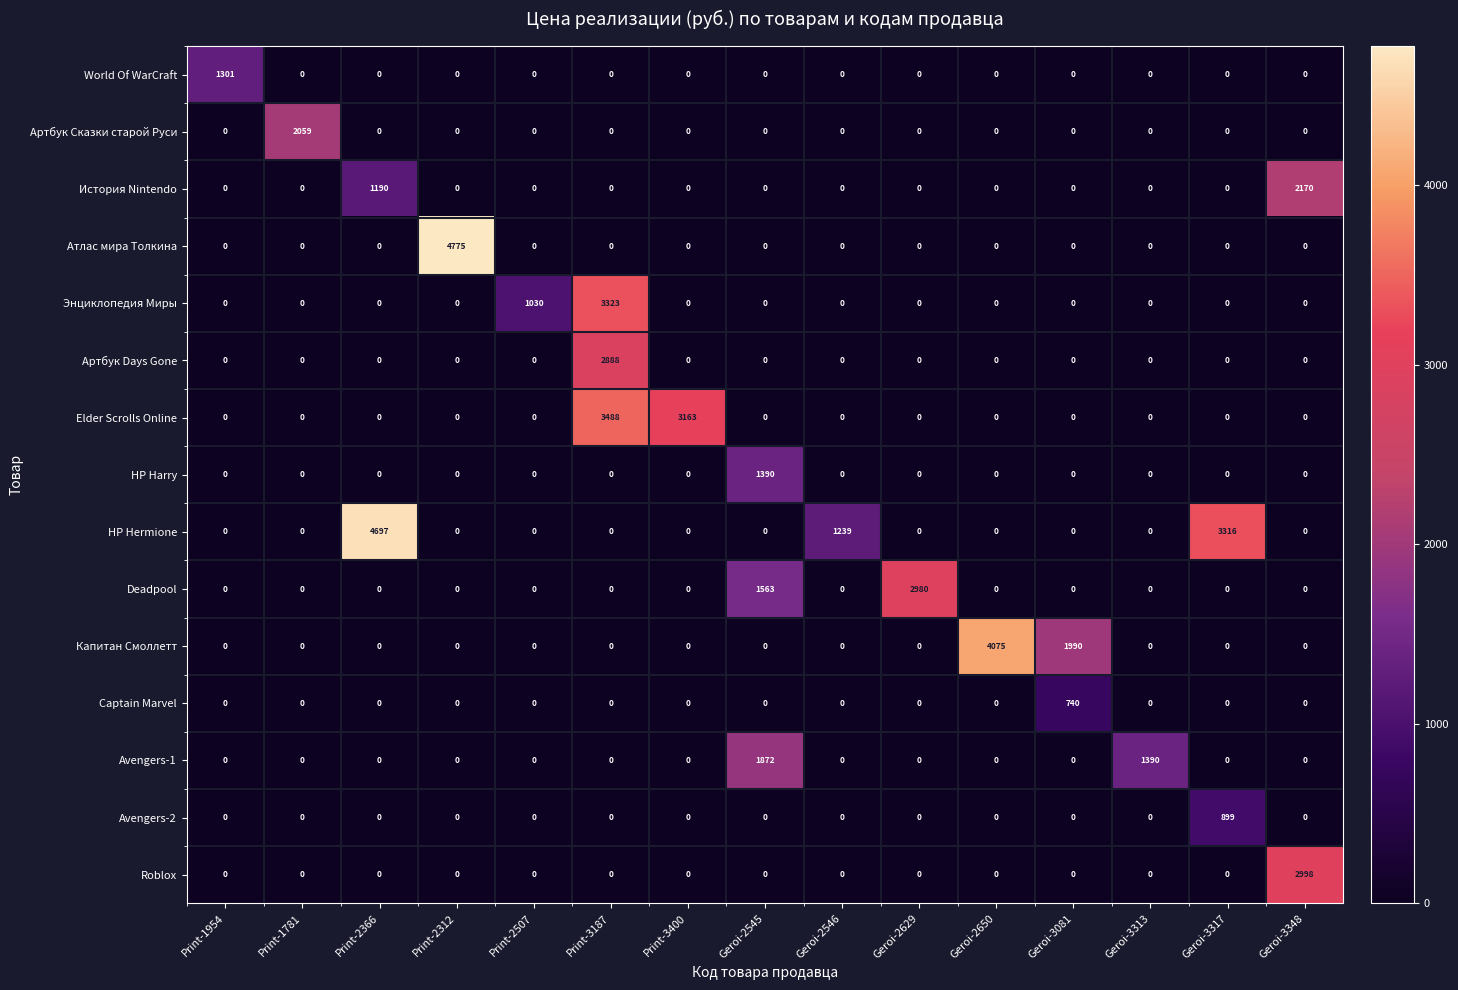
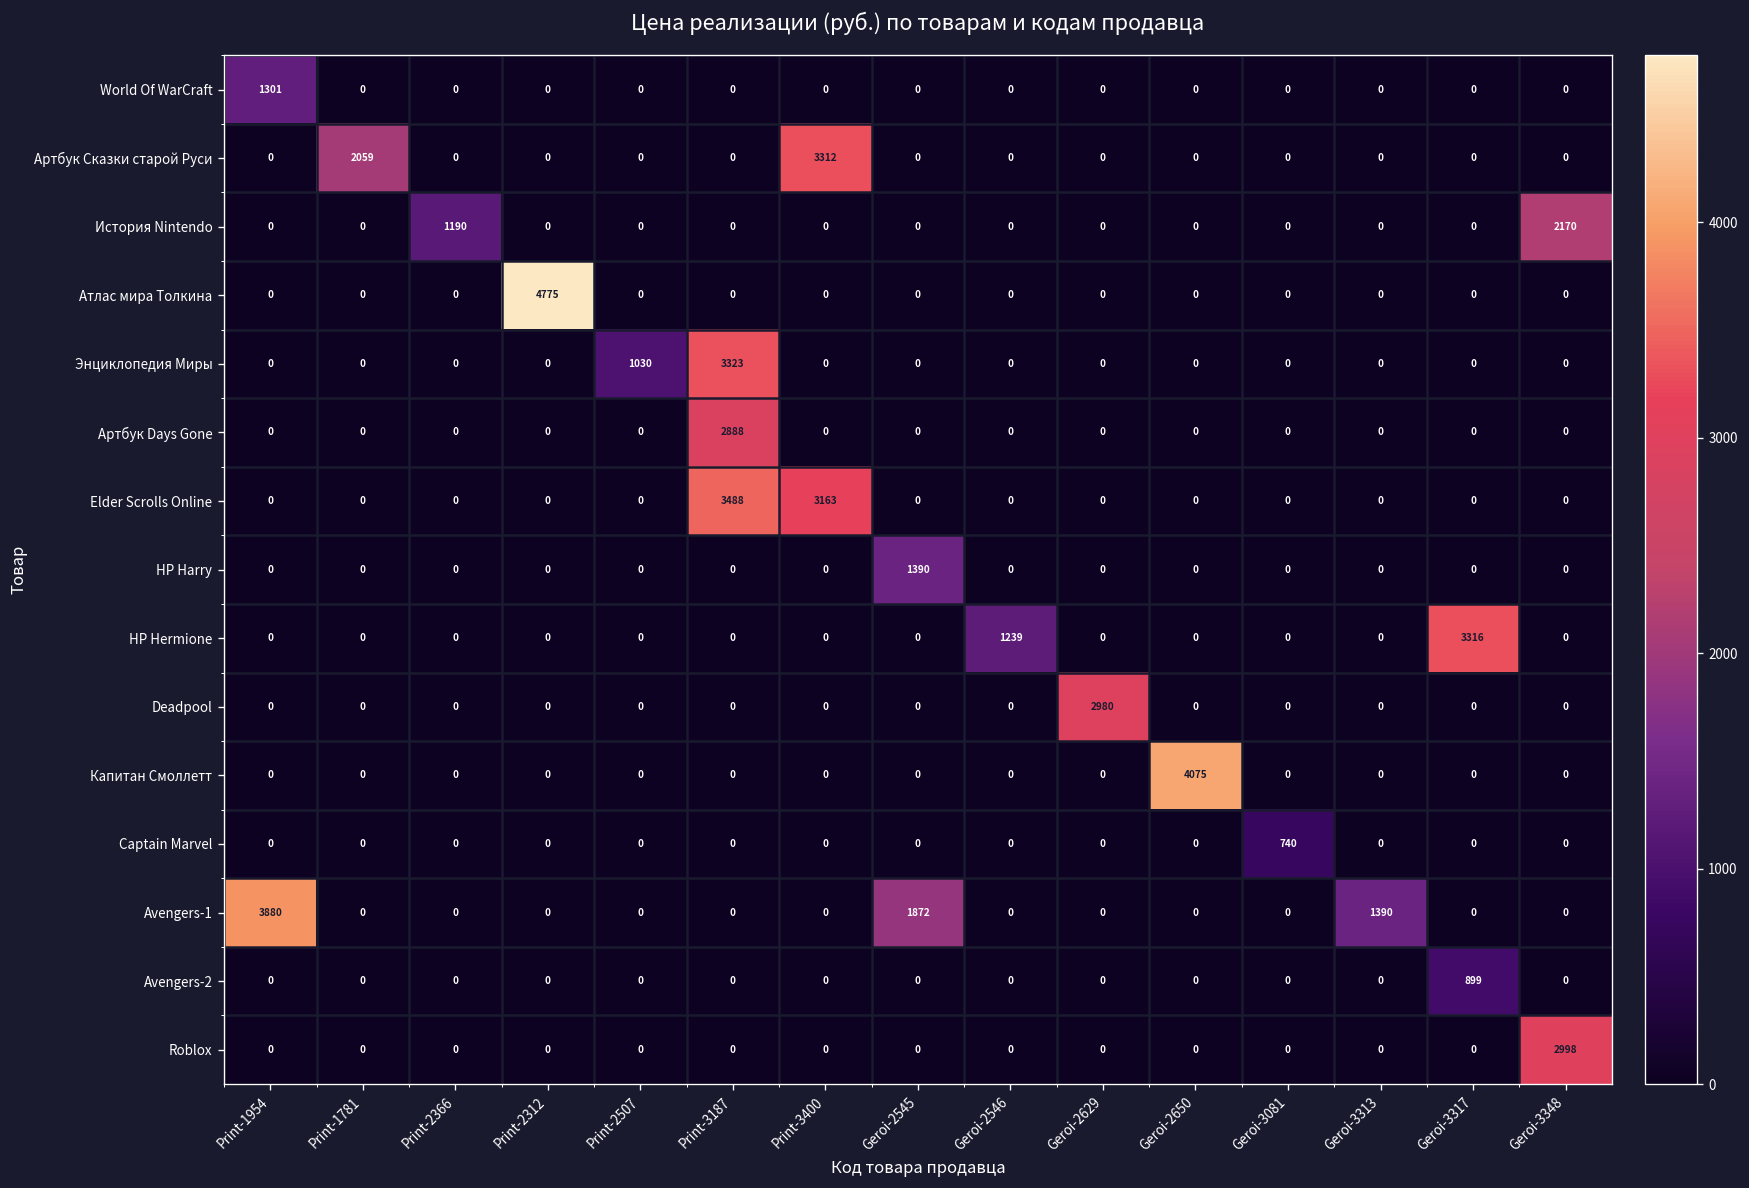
Артбук Сказки старой Руси, Print-3400: 0 -> 3312
HP Hermione, Print-2366: 4697 -> 0
Deadpool, Geroi-2545: 1563 -> 0
Капитан Смоллетт, Geroi-3081: 1990 -> 0
Avengers-1, Print-1954: 0 -> 3880
